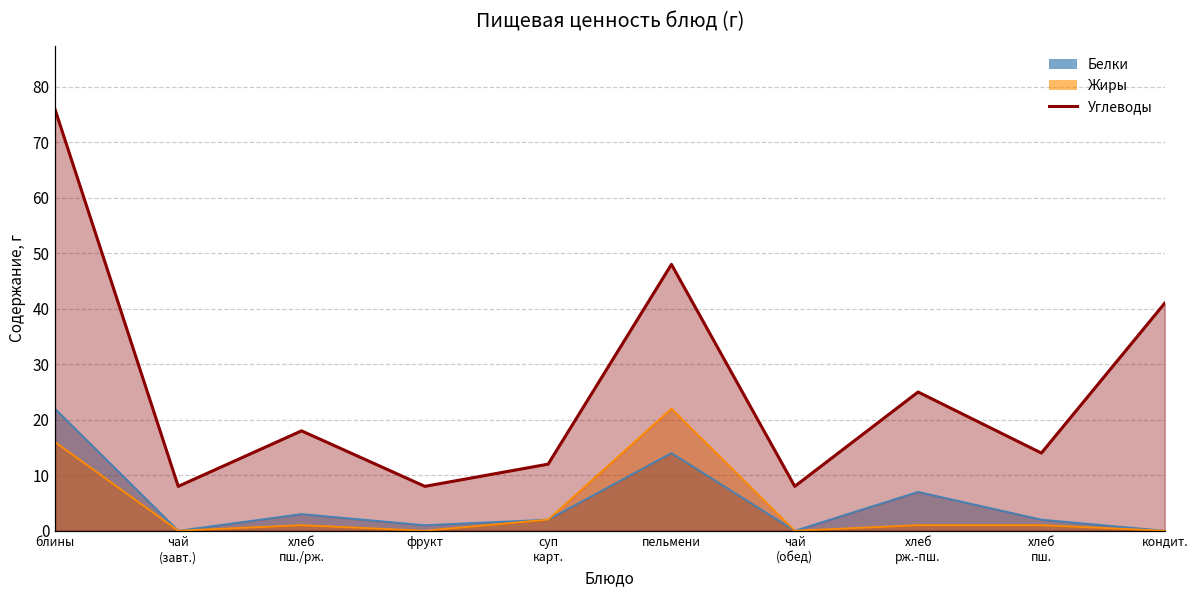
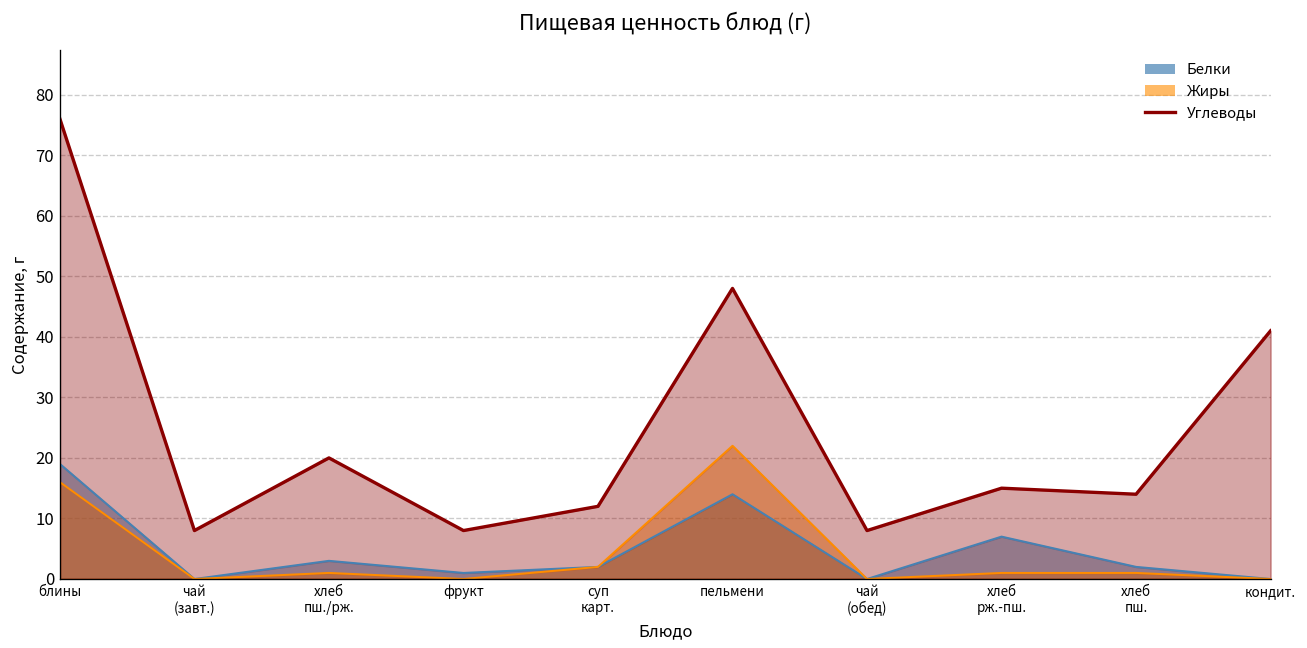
Белки, блины: 22 -> 19
Углеводы, хлеб пш./рж.: 18 -> 20
Углеводы, хлеб рж.-пш.: 25 -> 15
